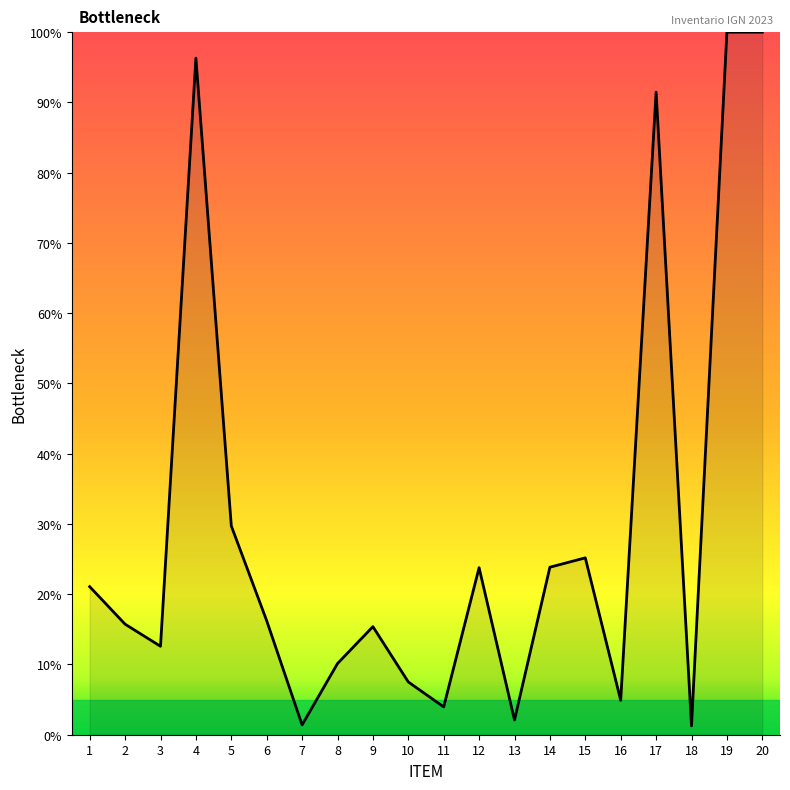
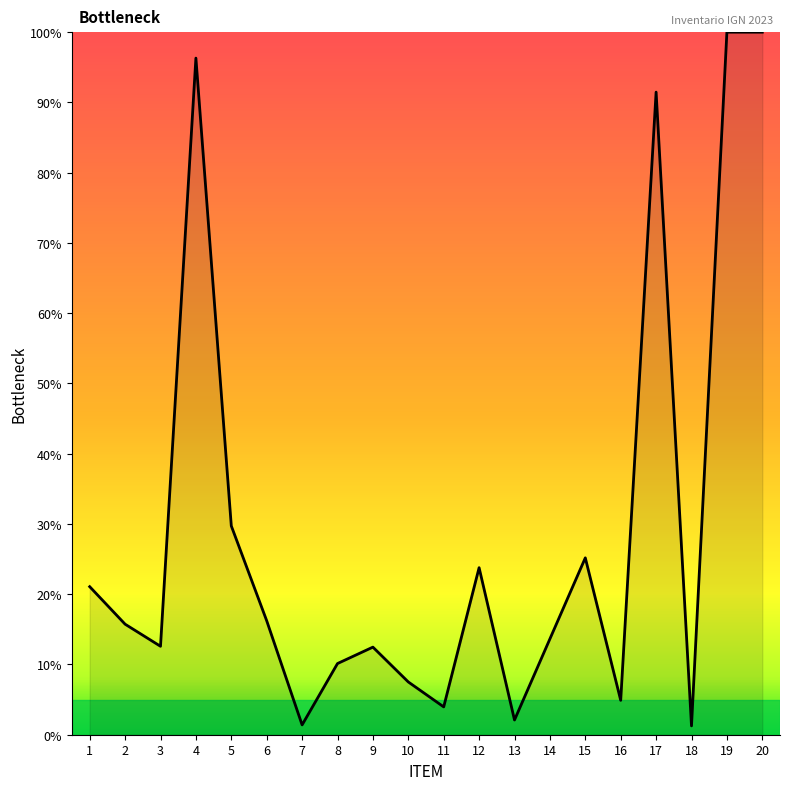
9: 15% -> 12%
14: 24% -> 14%
